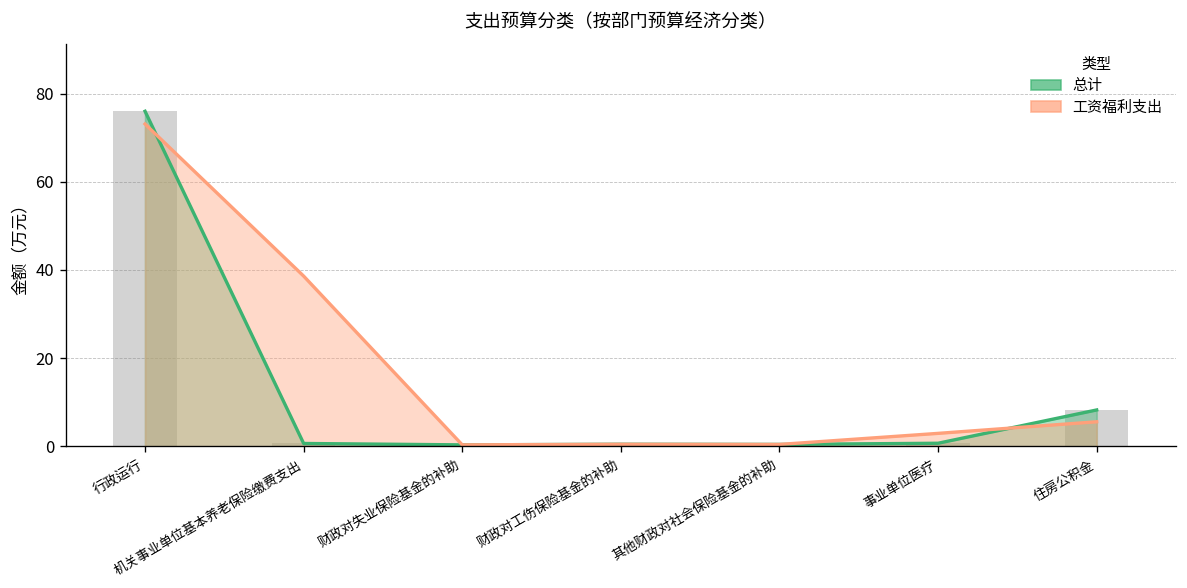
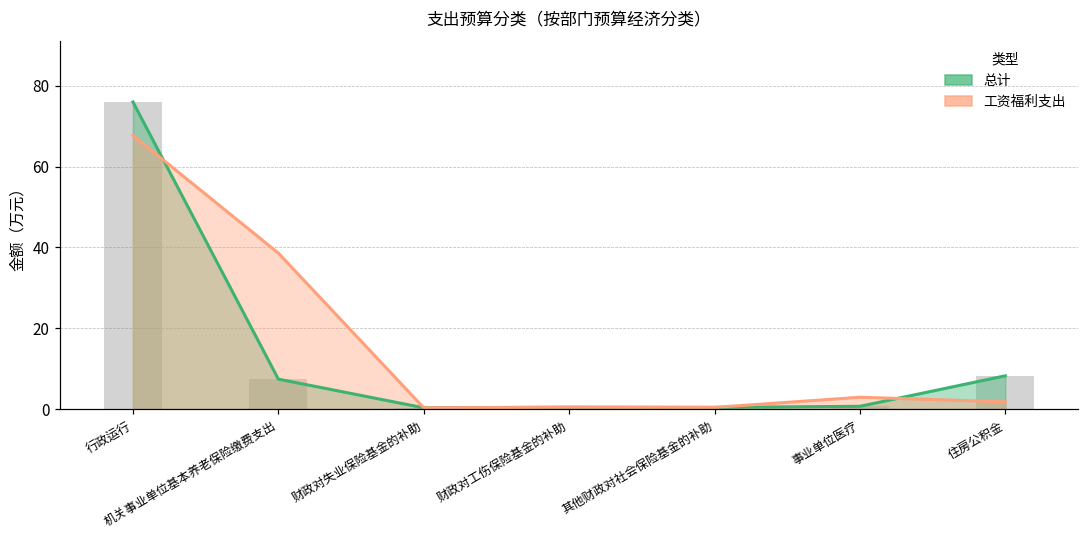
工资福利支出, 行政运行: 73 -> 68
总计, 机关事业单位基本养老保险缴费支出: 1 -> 7
工资福利支出, 住房公积金: 6 -> 2
